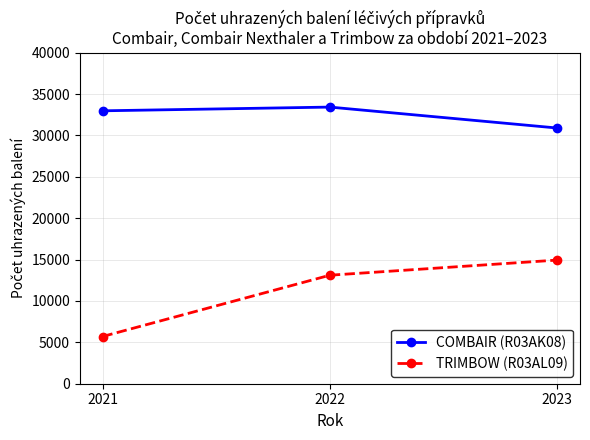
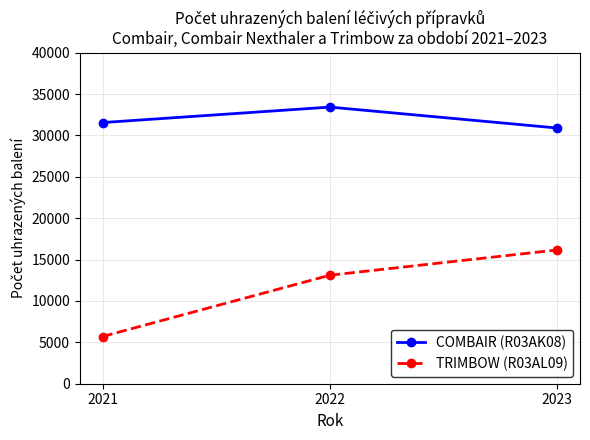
COMBAIR (R03AK08), 2021: 33000 -> 32000
TRIMBOW (R03AL09), 2023: 15000 -> 16000
